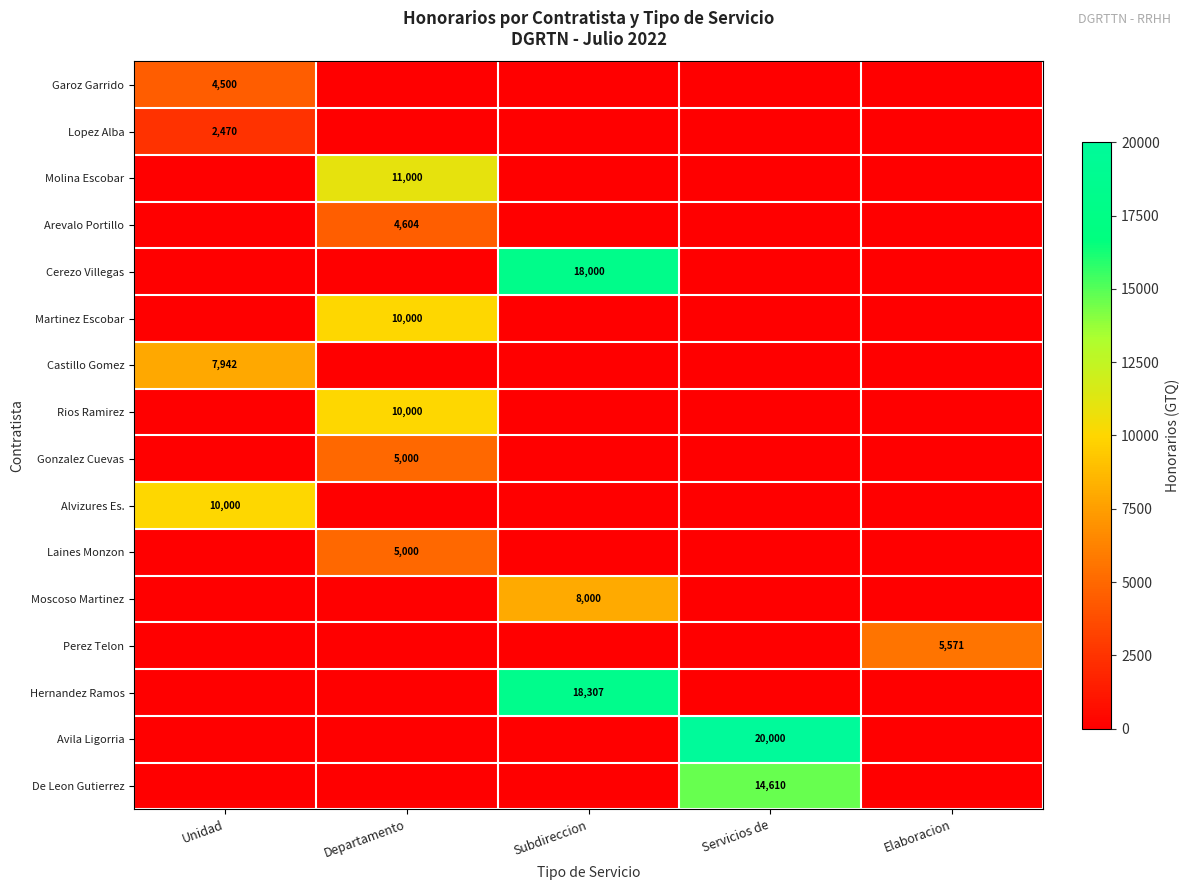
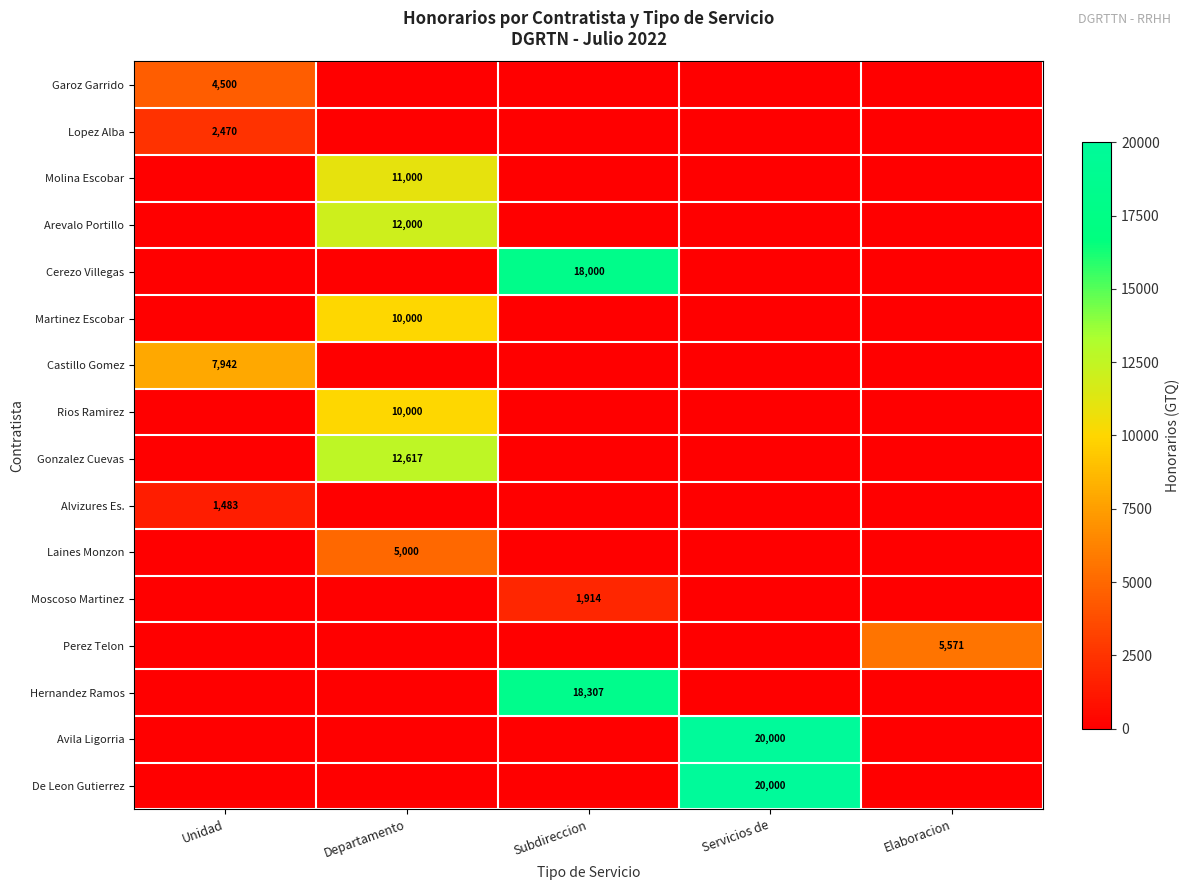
Arevalo Portillo, Departamento: 4,604 -> 12,000
Gonzalez Cuevas, Departamento: 5,000 -> 12,617
Alvizures Es., Unidad: 10,000 -> 1,483
Moscoso Martinez, Subdireccion: 8,000 -> 1,914
De Leon Gutierrez, Servicios de: 14,610 -> 20,000
